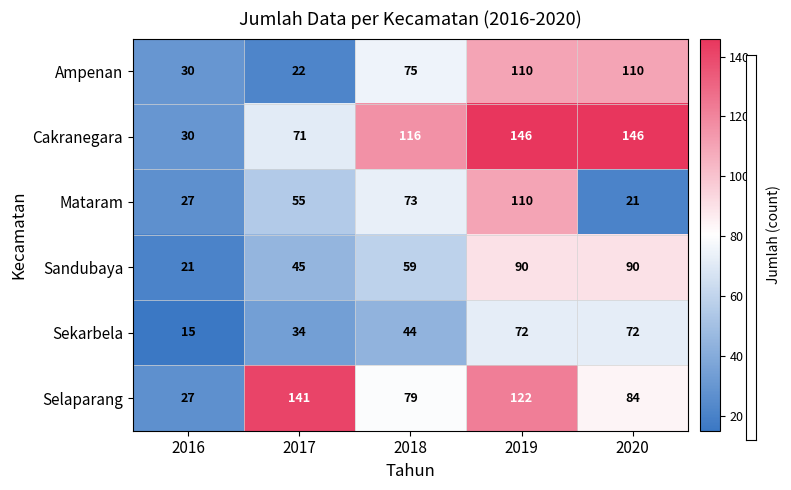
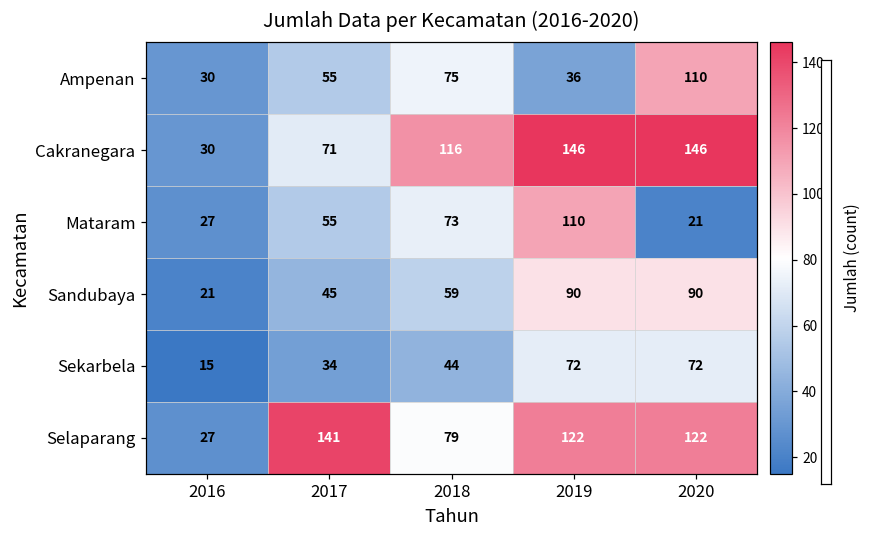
Jumlah Data per Kecamatan (2016-2020), Ampenan, 2017: 22 -> 55
Jumlah Data per Kecamatan (2016-2020), Ampenan, 2019: 110 -> 36
Jumlah Data per Kecamatan (2016-2020), Selaparang, 2020: 84 -> 122
